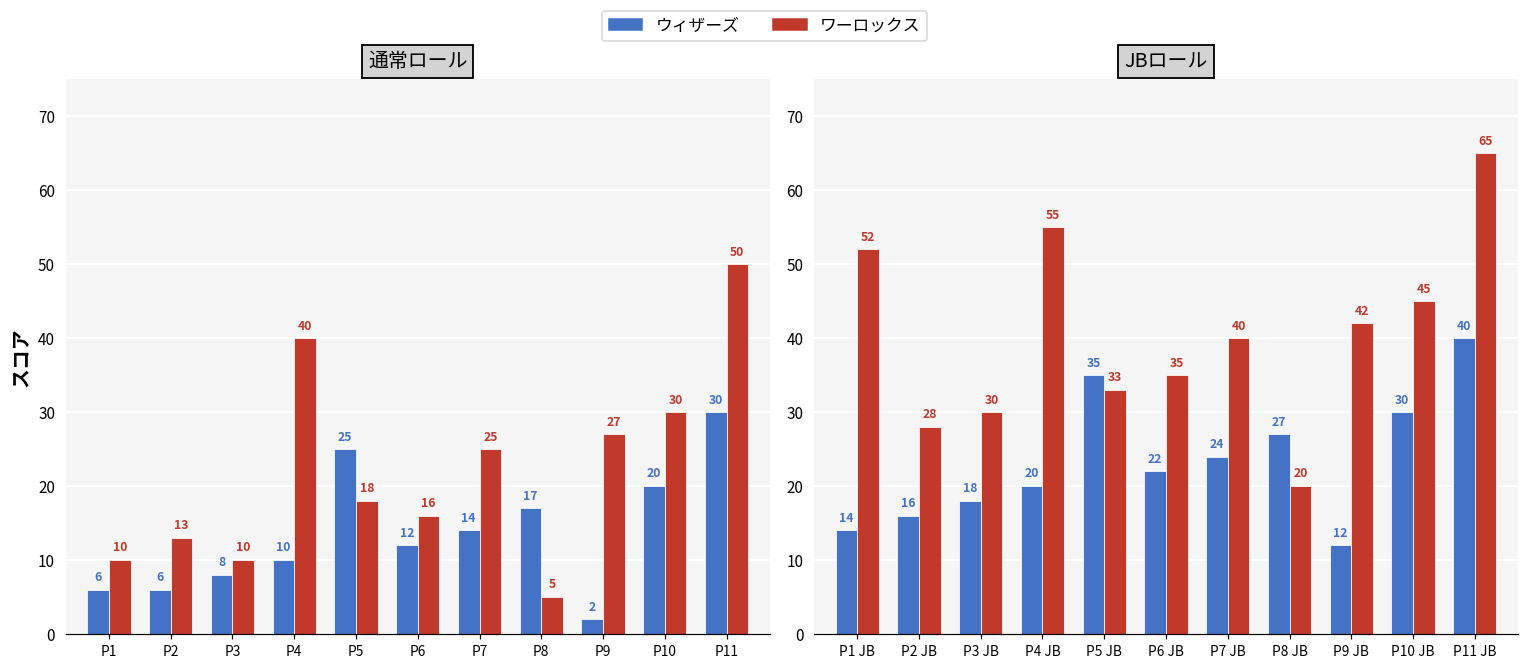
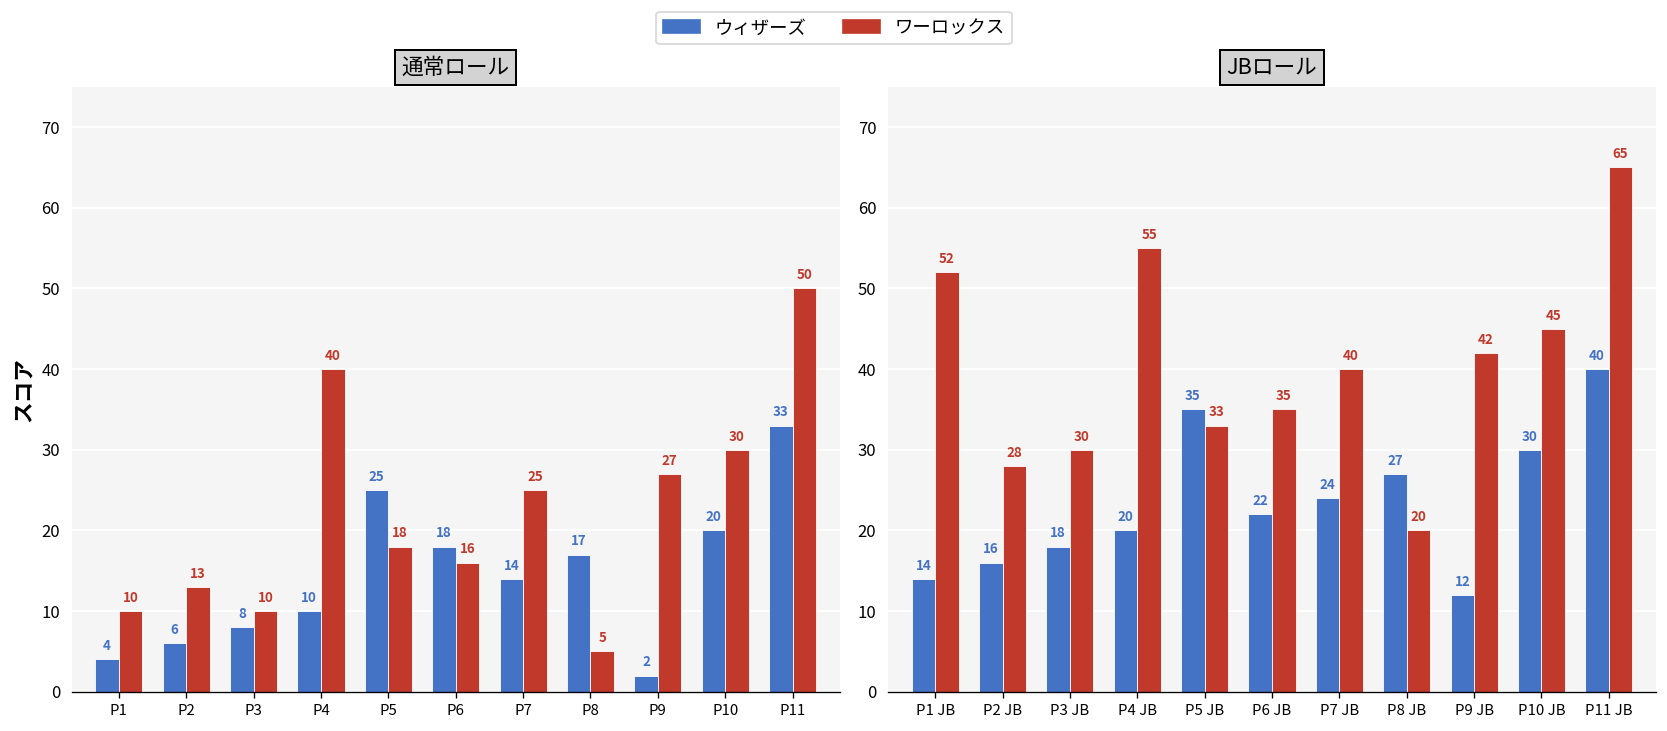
通常ロール, ウィザーズ, P1: 6 -> 4
通常ロール, ウィザーズ, P6: 12 -> 18
通常ロール, ウィザーズ, P11: 30 -> 33
